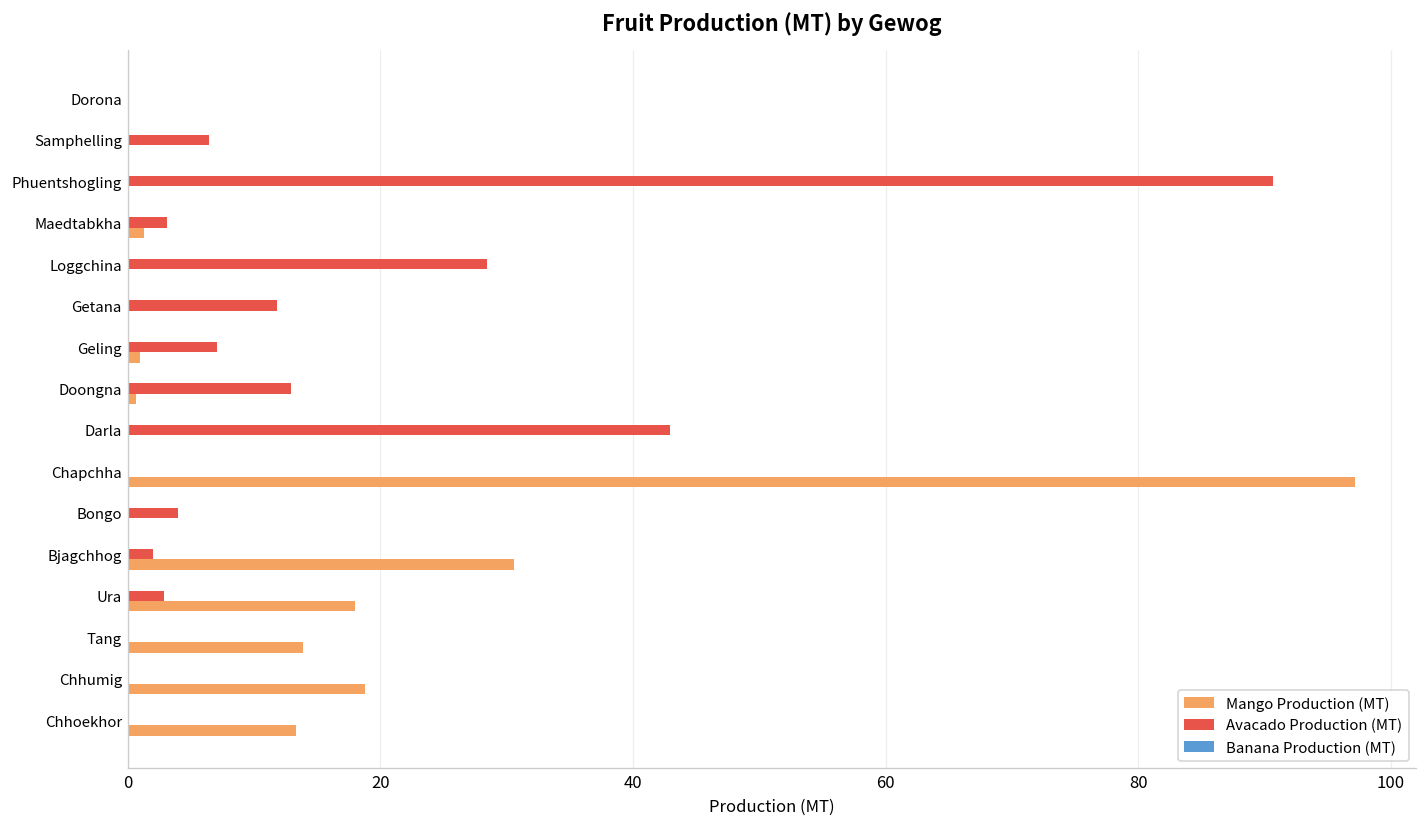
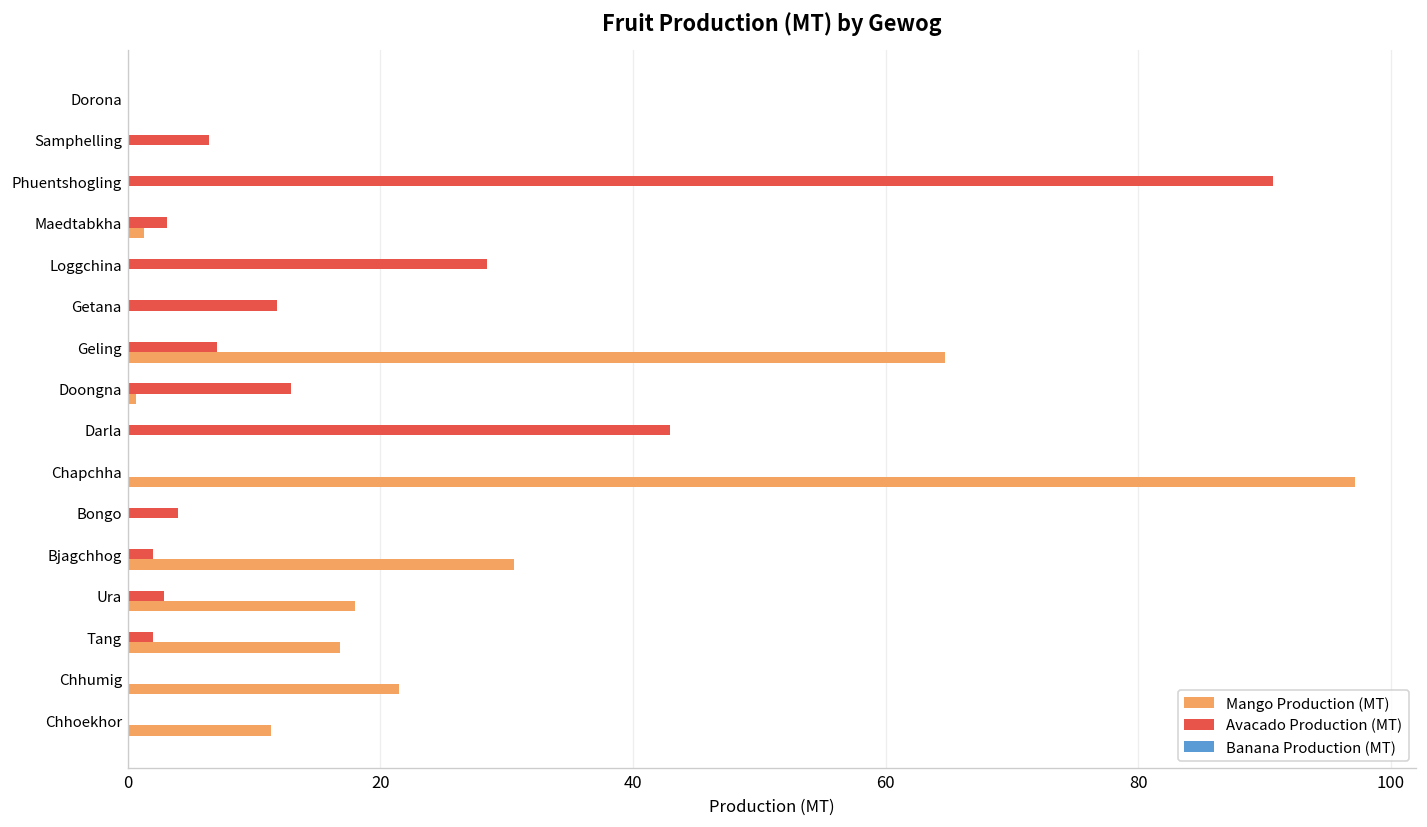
Mango Production (MT), Geling: 1.0 -> 64.7
Avacado Production (MT), Tang: 0 -> 2
Mango Production (MT), Tang: 13.8 -> 16.8
Mango Production (MT), Chhumig: 18.8 -> 21.5
Mango Production (MT), Chhoekhor: 13.3 -> 11.3
